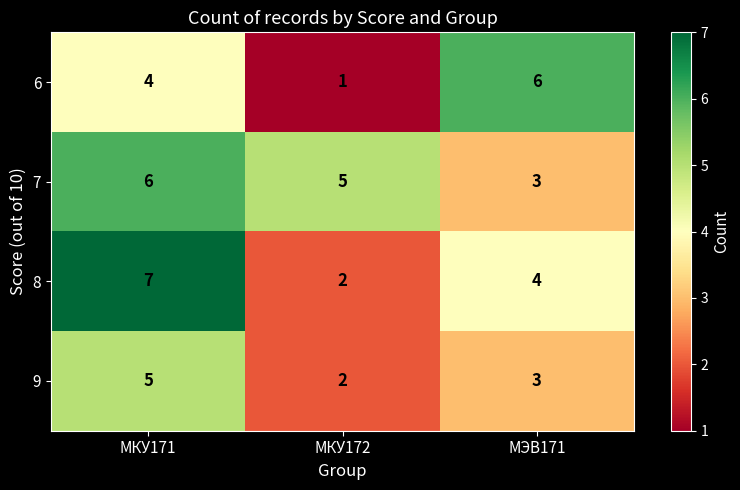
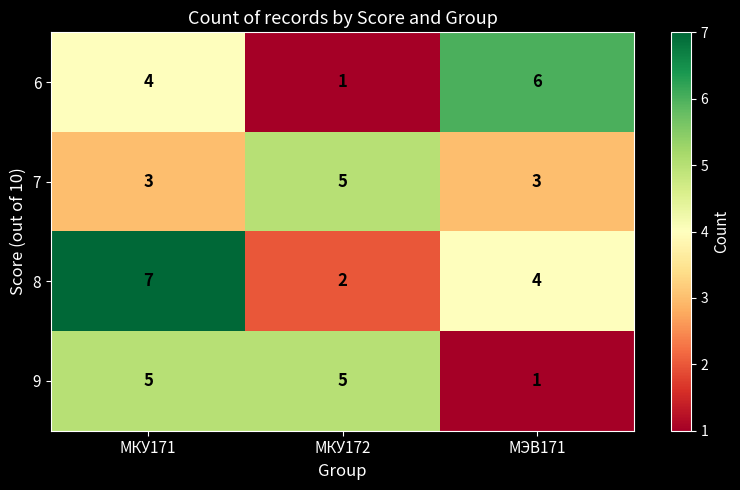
7, МКУ171: 6 -> 3
9, МКУ172: 2 -> 5
9, МЭВ171: 3 -> 1
